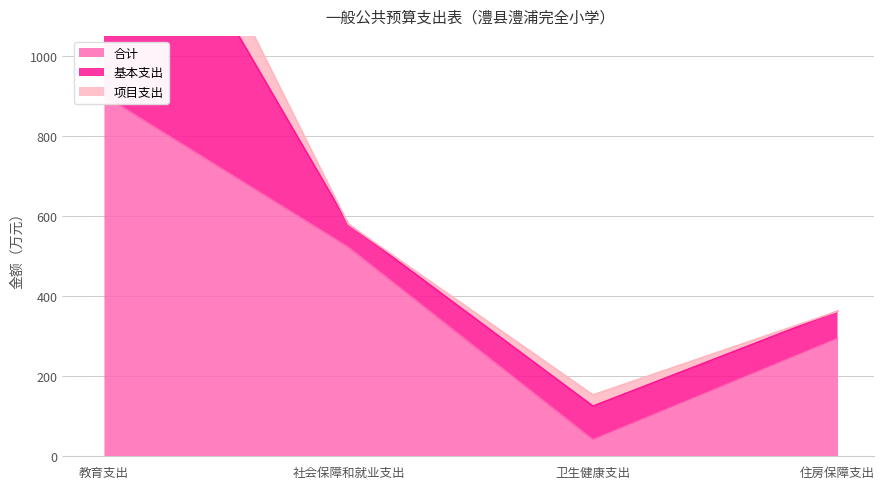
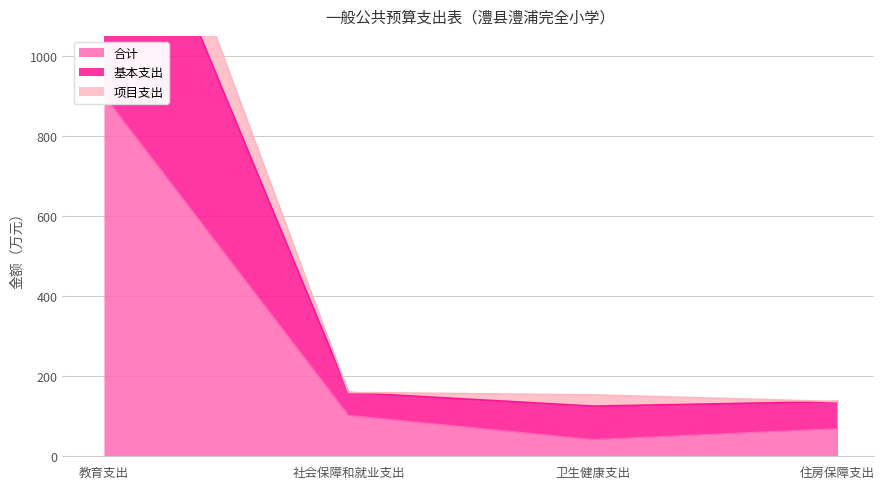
合计, 社会保障和就业支出: 520 -> 100
合计, 住房保障支出: 290 -> 70
